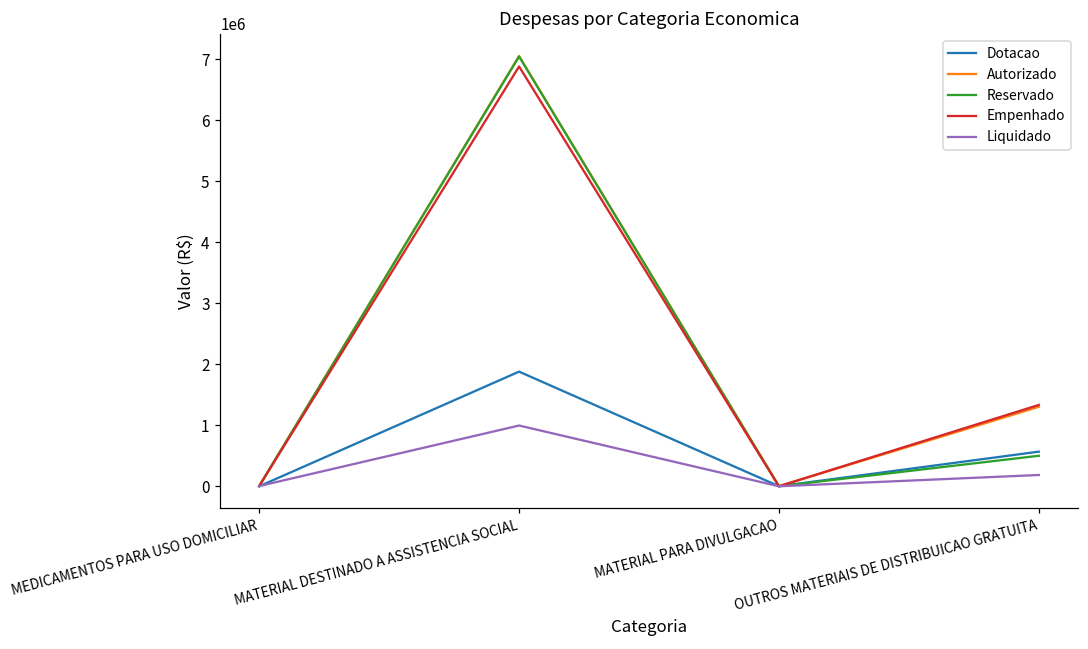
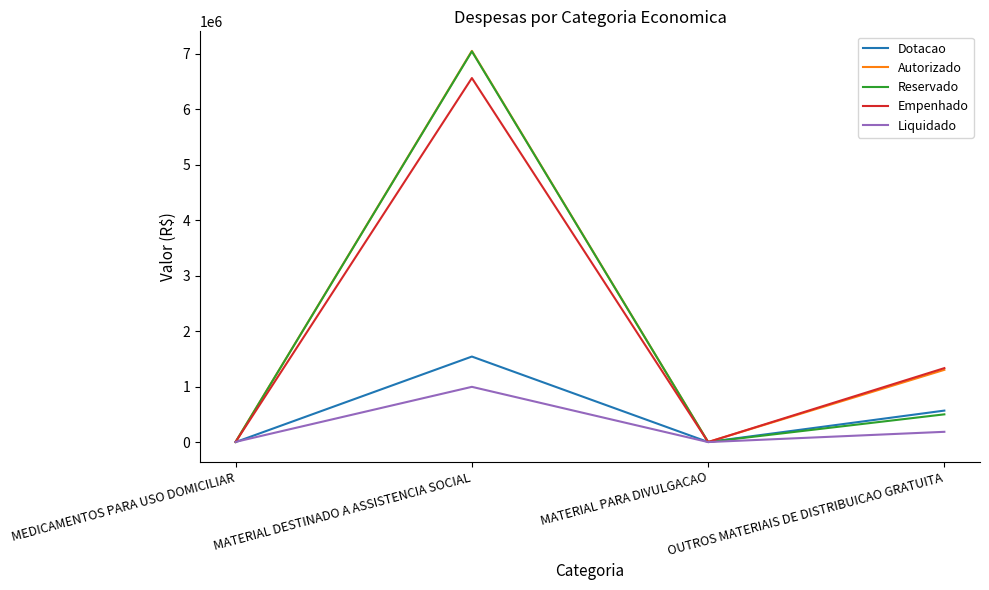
Dotacao, MATERIAL DESTINADO A ASSISTENCIA SOCIAL: 1900000 -> 1500000
Empenhado, MATERIAL DESTINADO A ASSISTENCIA SOCIAL: 6900000 -> 6600000
